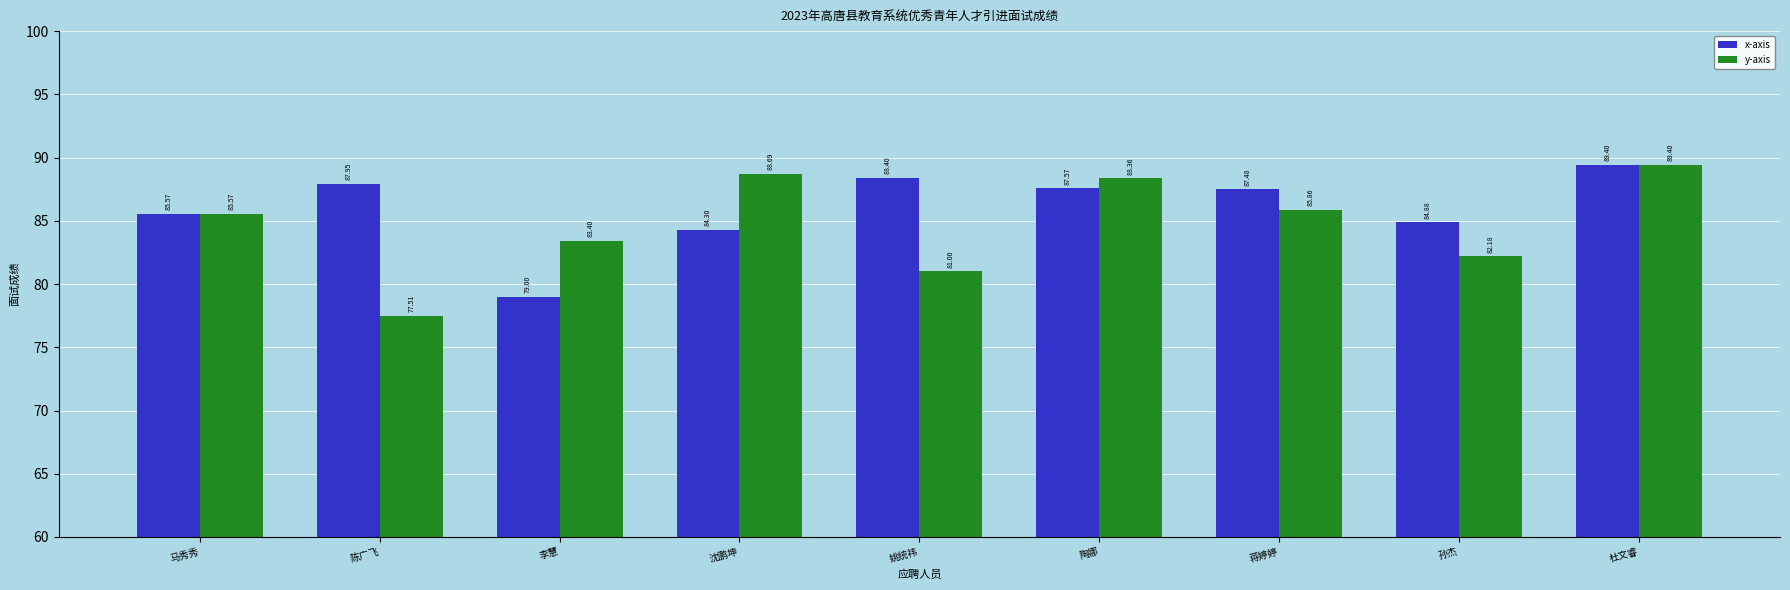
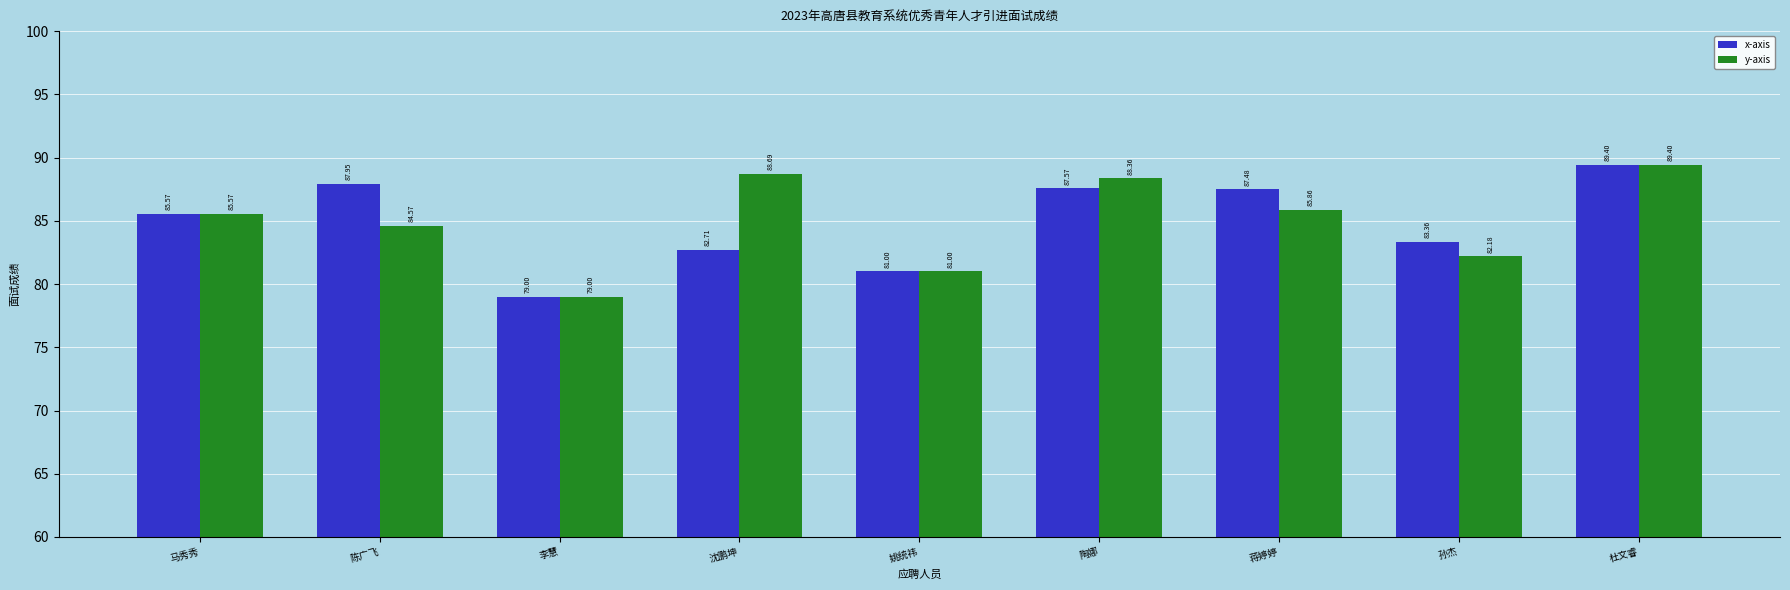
y-axis, 陈广飞: 77.51 -> 84.57
y-axis, 李慧: 83.40 -> 79.00
x-axis, 沈鹏坤: 84.30 -> 82.71
x-axis, 姚统祎: 88.40 -> 81.00
x-axis, 孙杰: 84.88 -> 83.36
